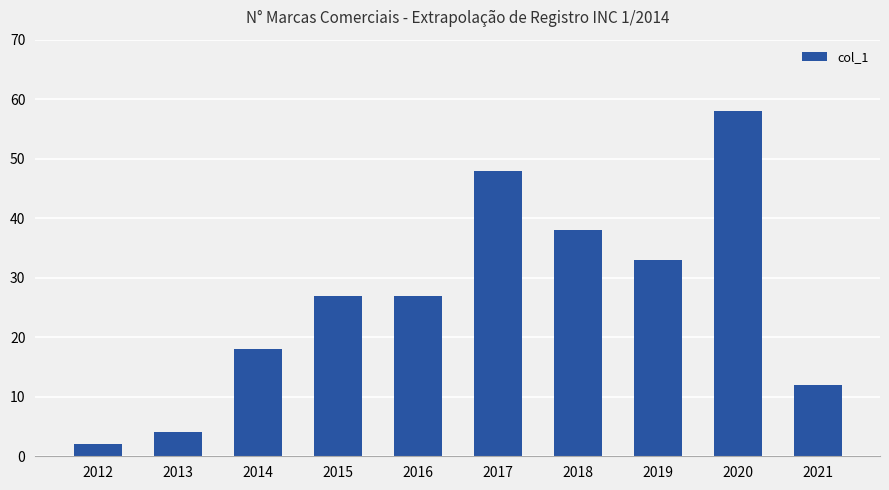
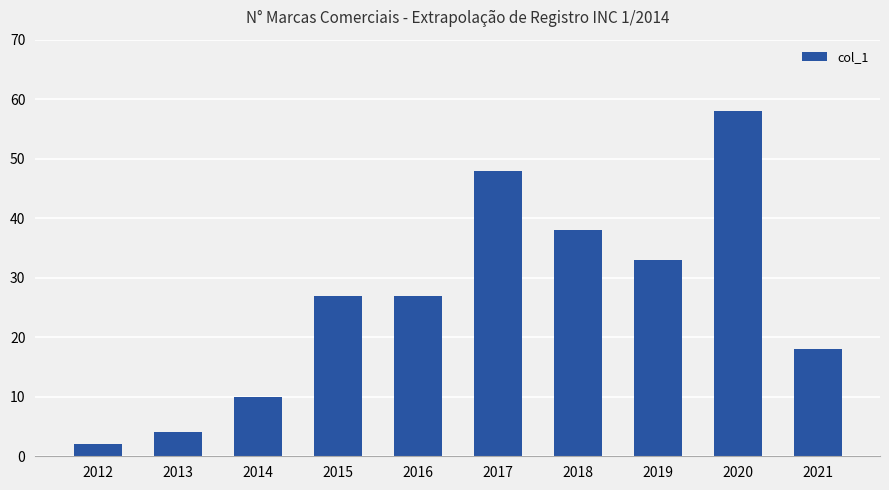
2014: 18 -> 10
2021: 12 -> 18
